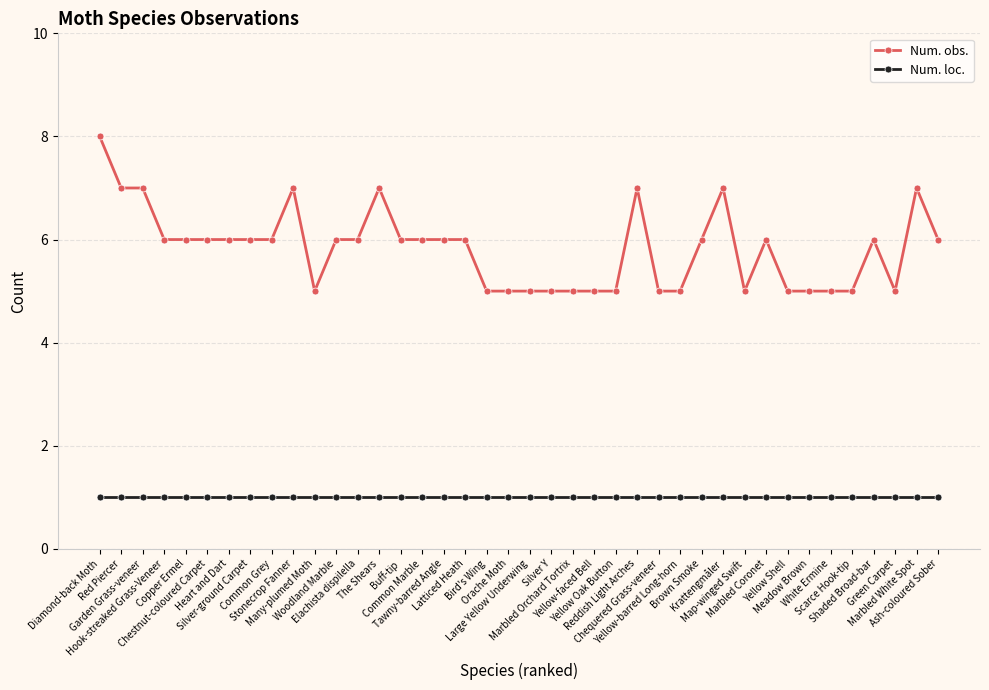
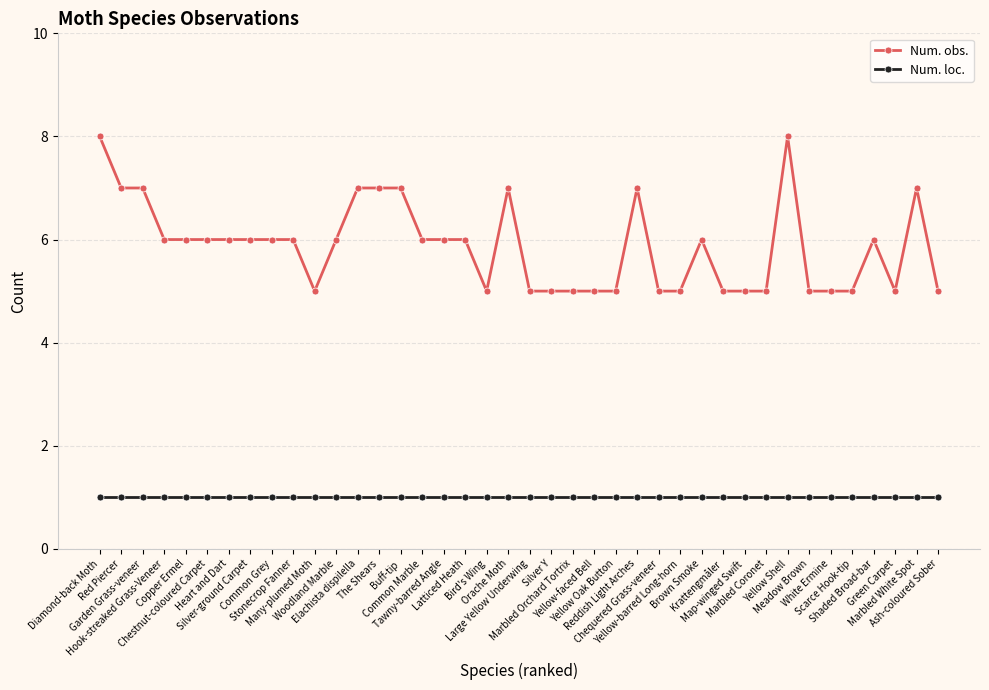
Num. obs., Stonecrop Fanner: 7 -> 6
Num. obs., Elachista dispilella: 6 -> 7
Num. obs., Buff-tip: 6 -> 7
Num. obs., Orache Moth: 5 -> 7
Num. obs., Krattengmåler: 7 -> 5
Num. obs., Marbled Coronet: 6 -> 5
Num. obs., Yellow Shell: 5 -> 8
Num. obs., Ash-coloured Sober: 6 -> 5
